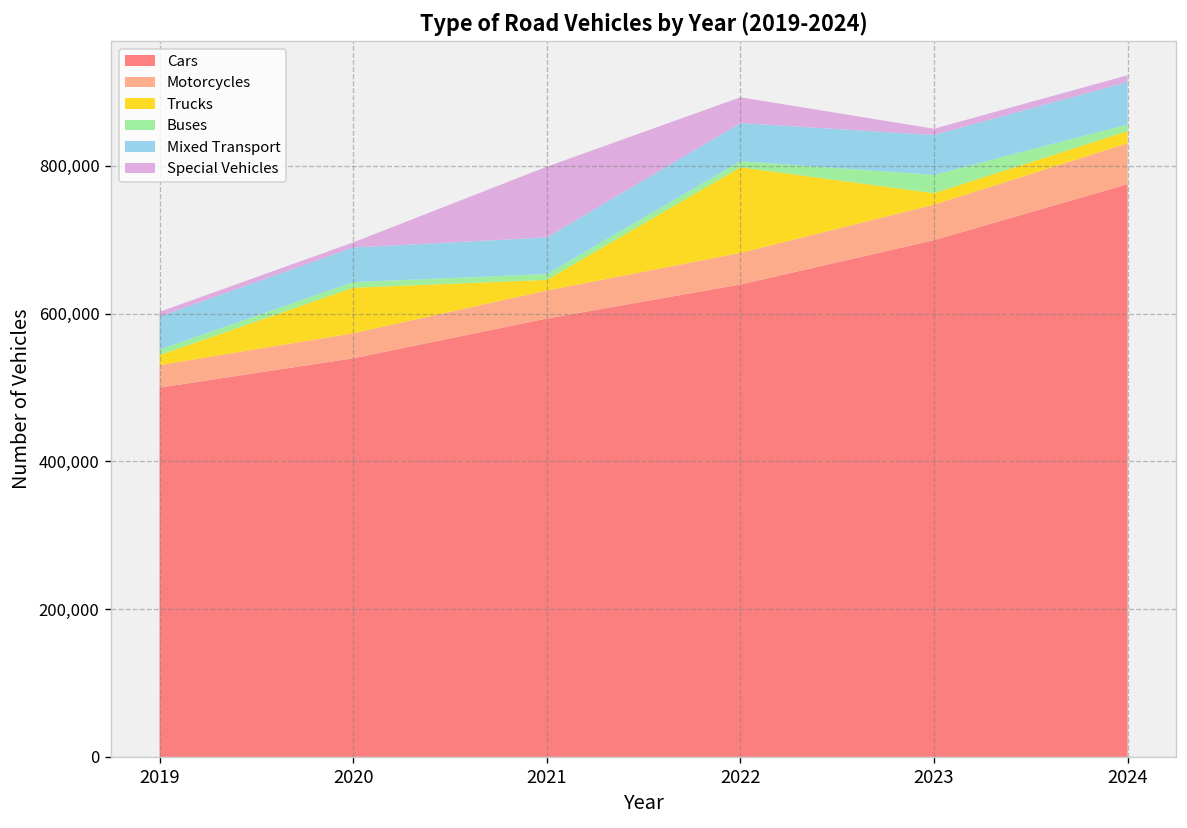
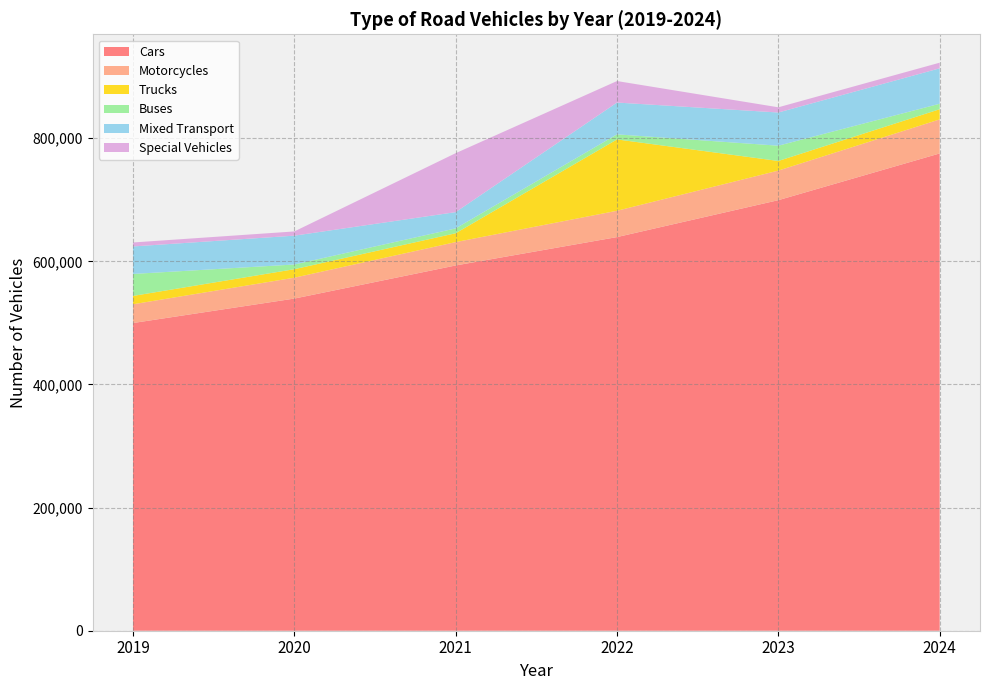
Buses, 2019: 10,000 -> 40,000
Trucks, 2020: 60,000 -> 10,000
Mixed Transport, 2021: 50,000 -> 30,000
